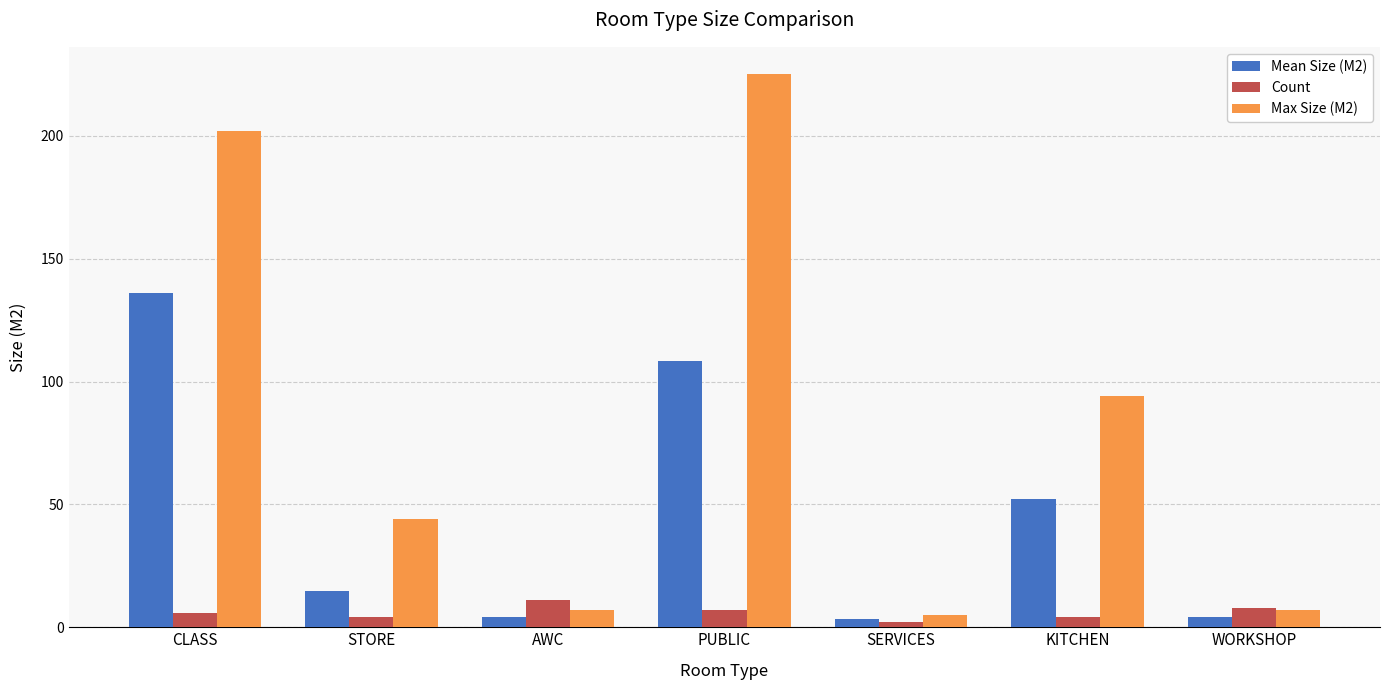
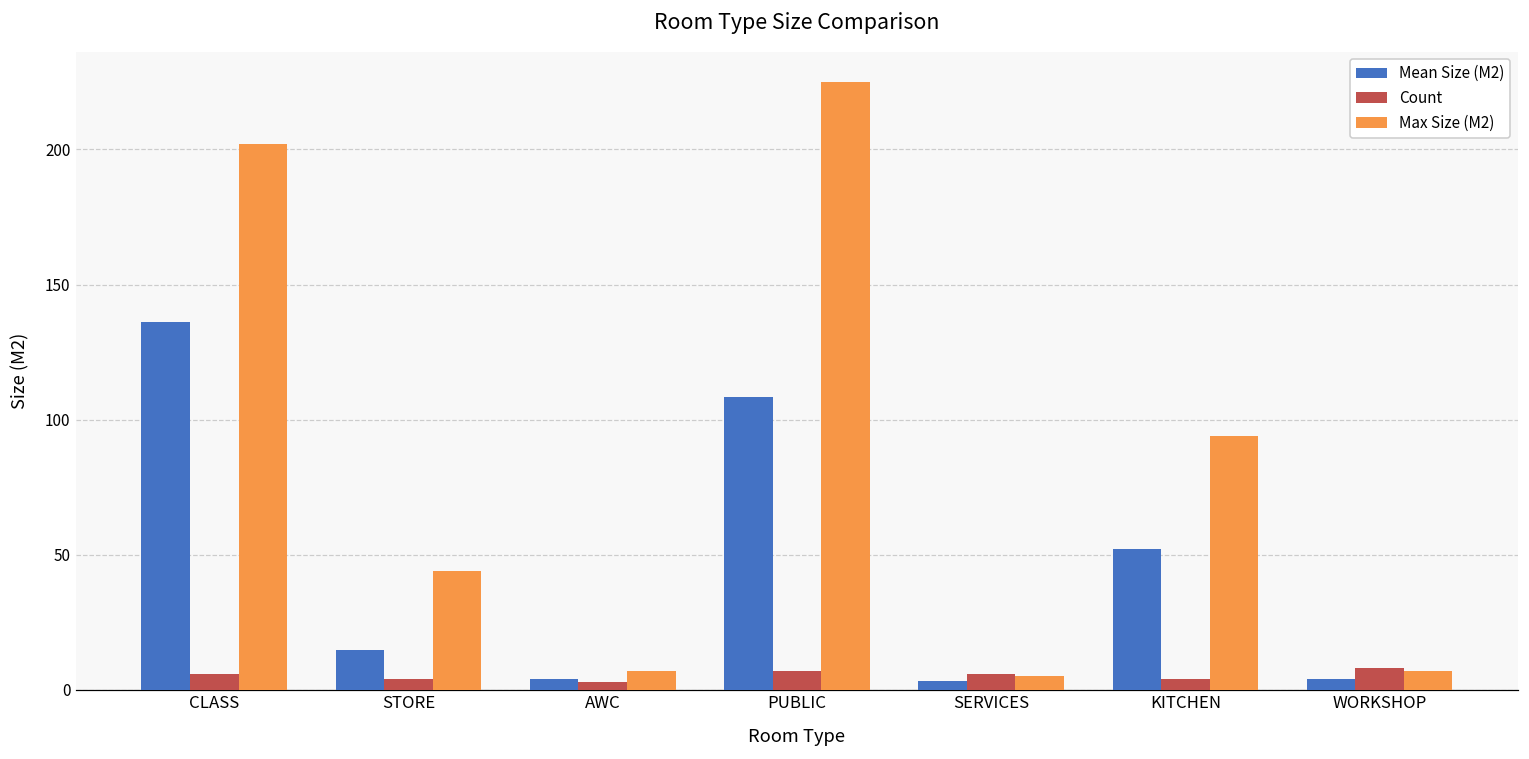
Count, AWC: 11 -> 3
Count, SERVICES: 2 -> 6
